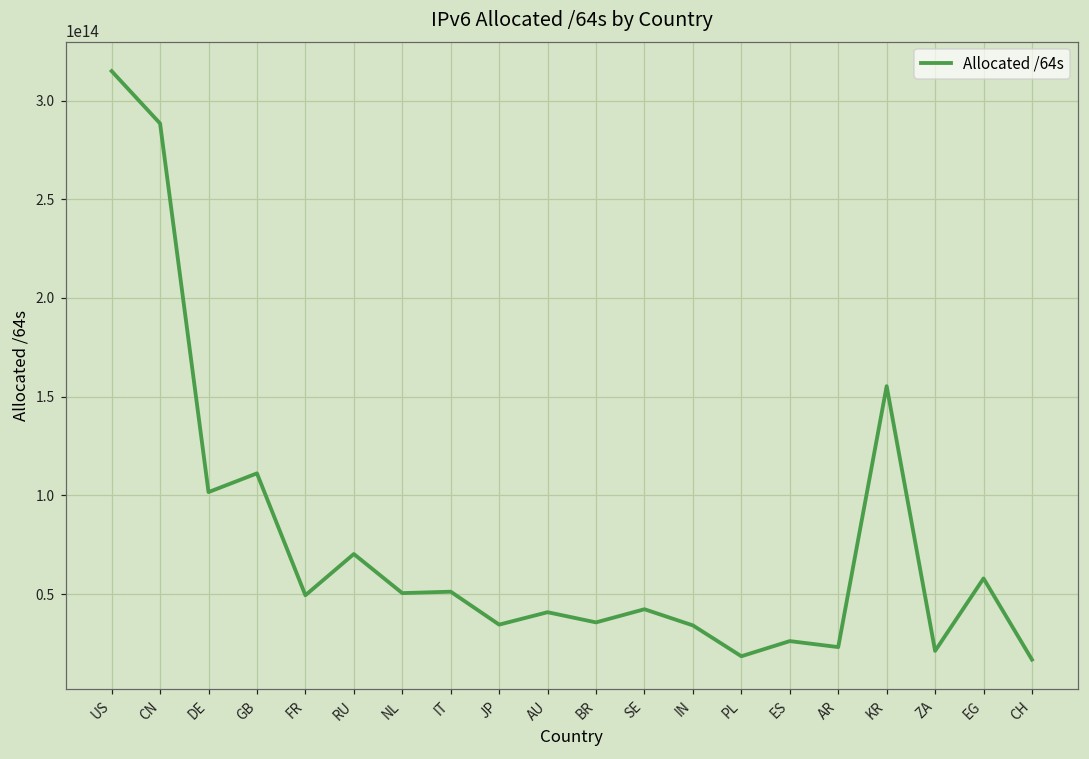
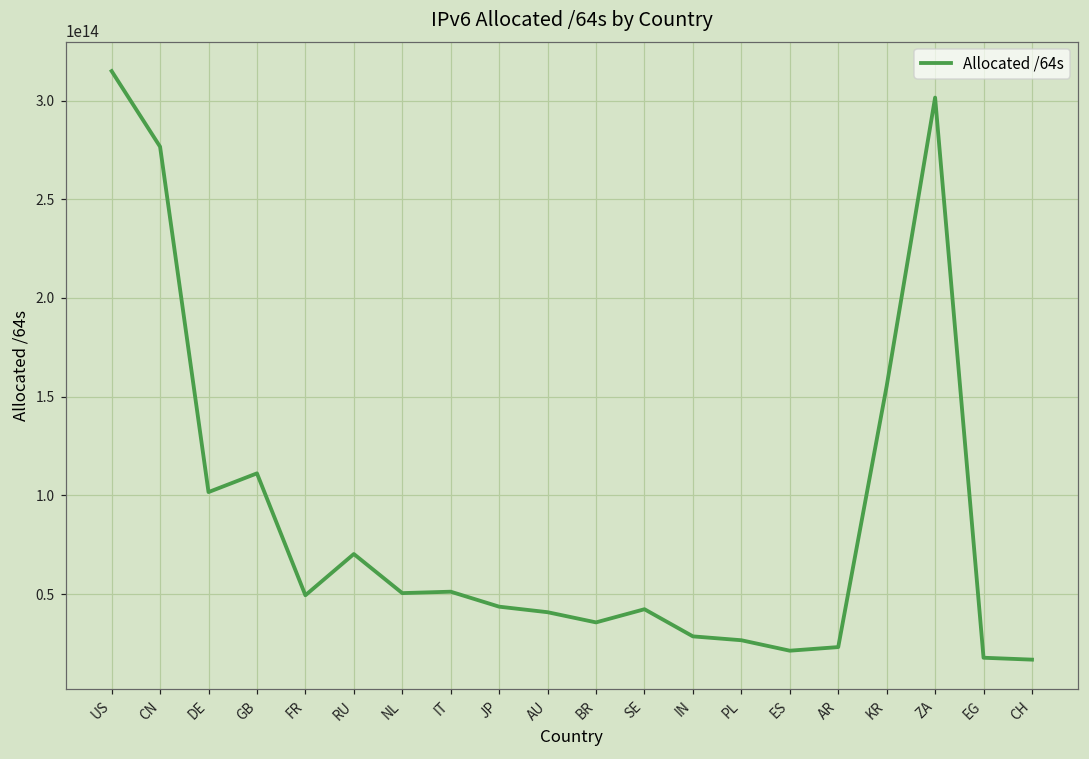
CN: 288000000000000 -> 277000000000000
JP: 34000000000000 -> 44000000000000
IN: 34000000000000 -> 29000000000000
PL: 18000000000000 -> 27000000000000
ES: 26000000000000 -> 21000000000000
ZA: 21000000000000 -> 302000000000000
EG: 58000000000000 -> 18000000000000
